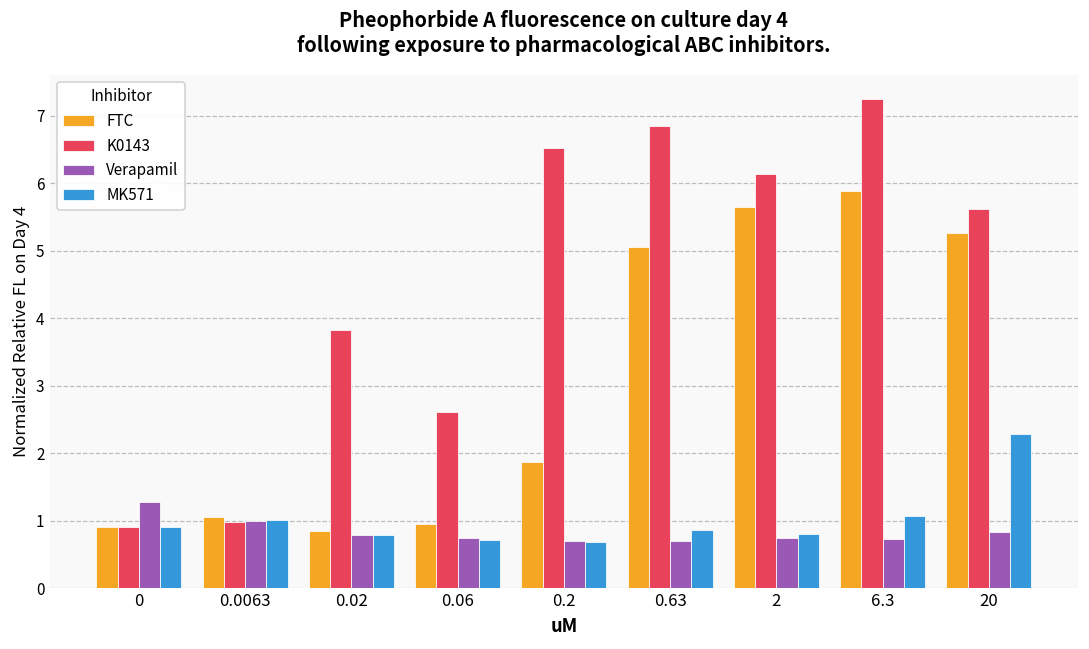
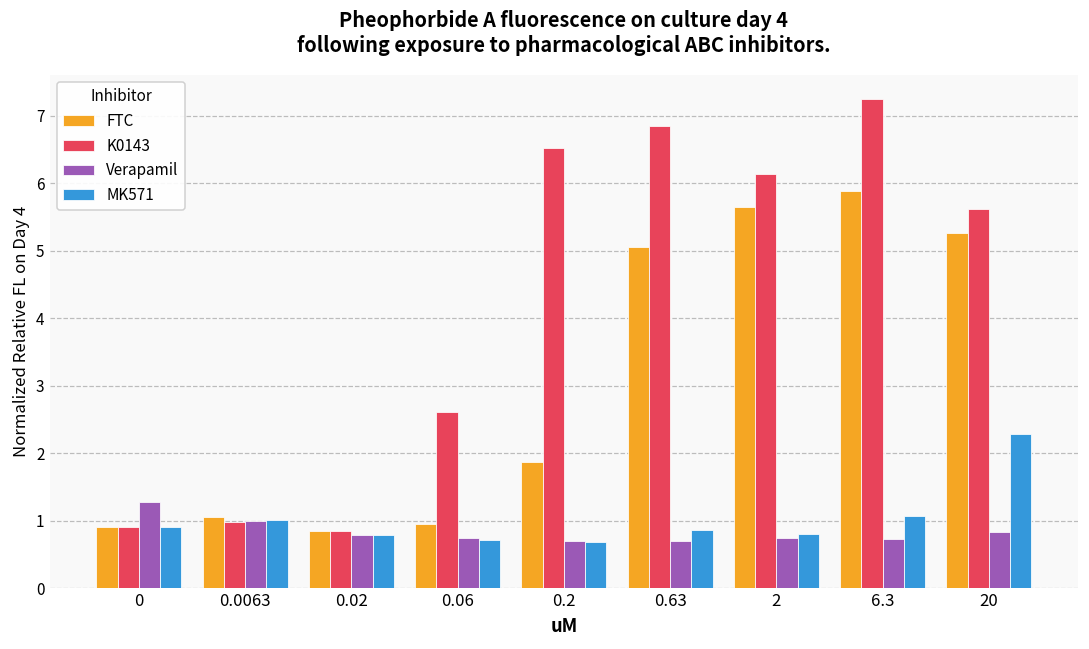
K0143, 0.02: 3.8 -> 0.8
